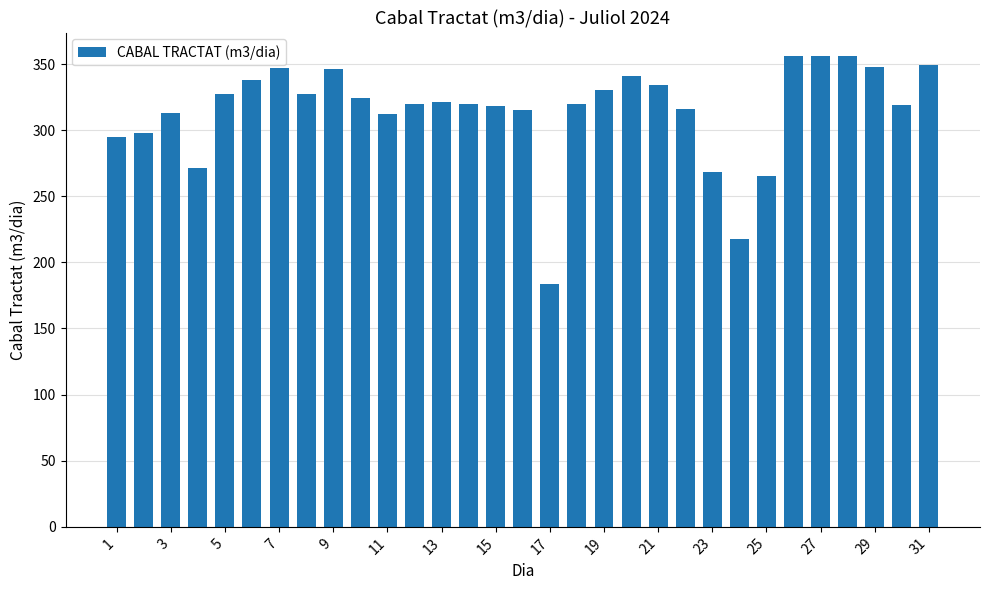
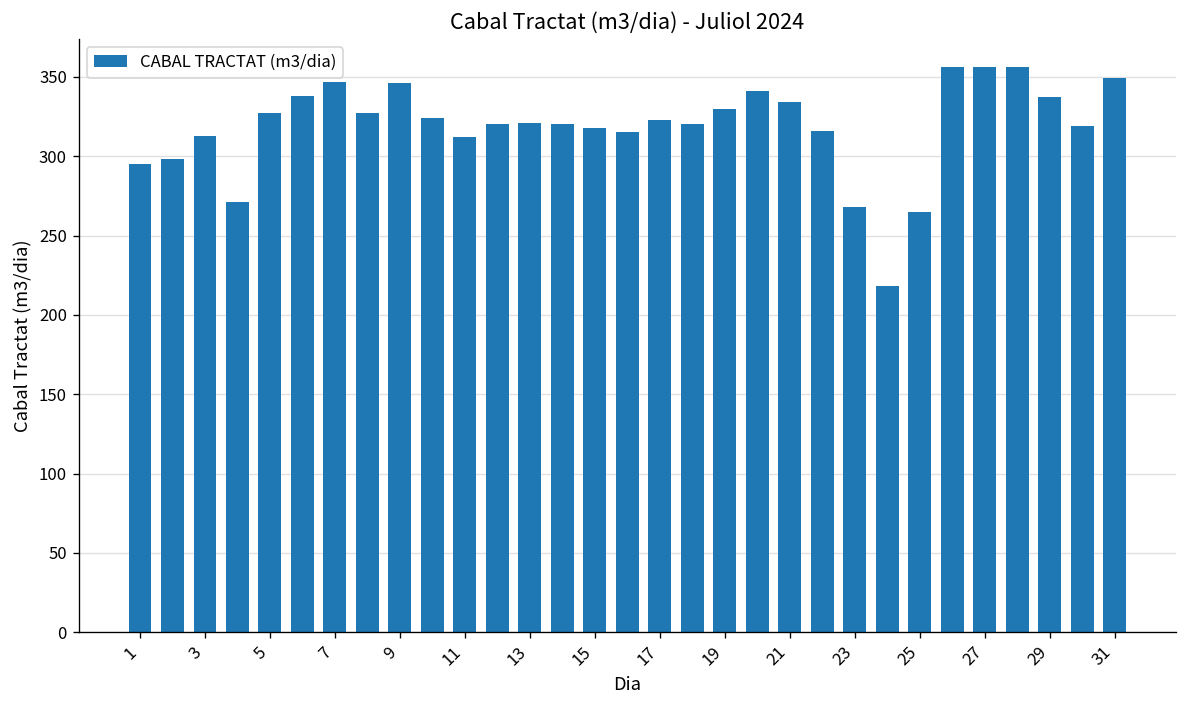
17: 184 -> 323
29: 348 -> 337
